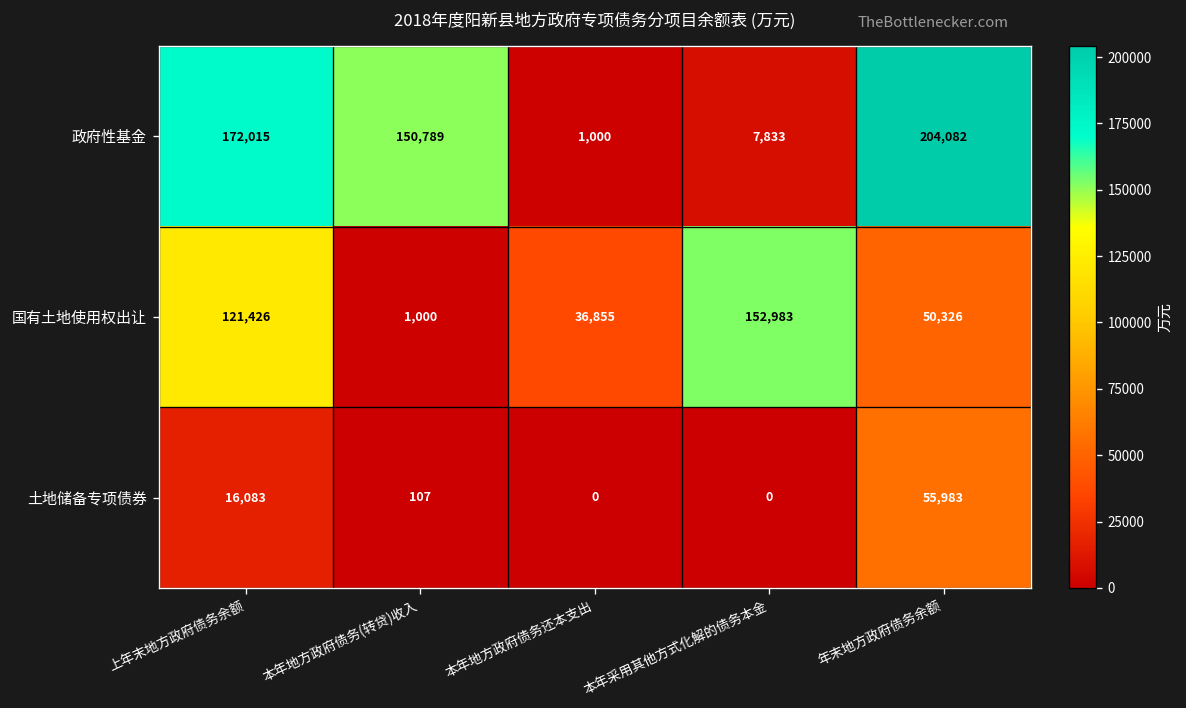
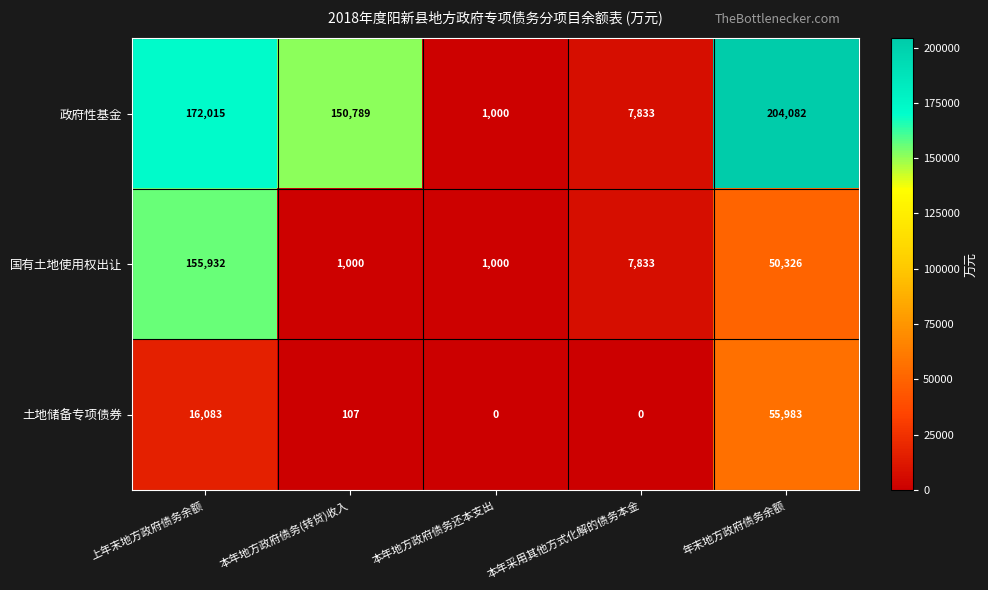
国有土地使用权出让, 上年末地方政府债务余额: 121,426 -> 155,932
国有土地使用权出让, 本年地方政府债务还本支出: 36,855 -> 1,000
国有土地使用权出让, 本年采用其他方式化解的债务本金: 152,983 -> 7,833
